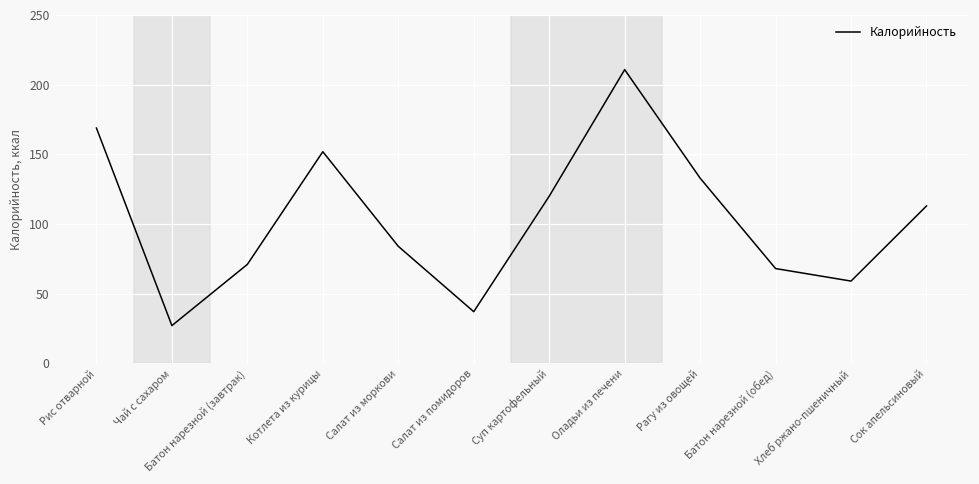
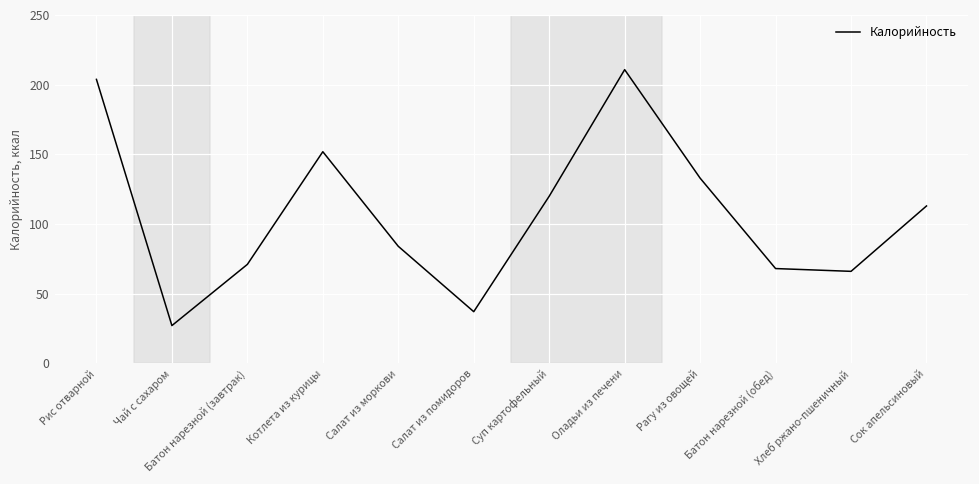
Рис отварной: 169 -> 204
Хлеб ржано-пшеничный: 59 -> 66
